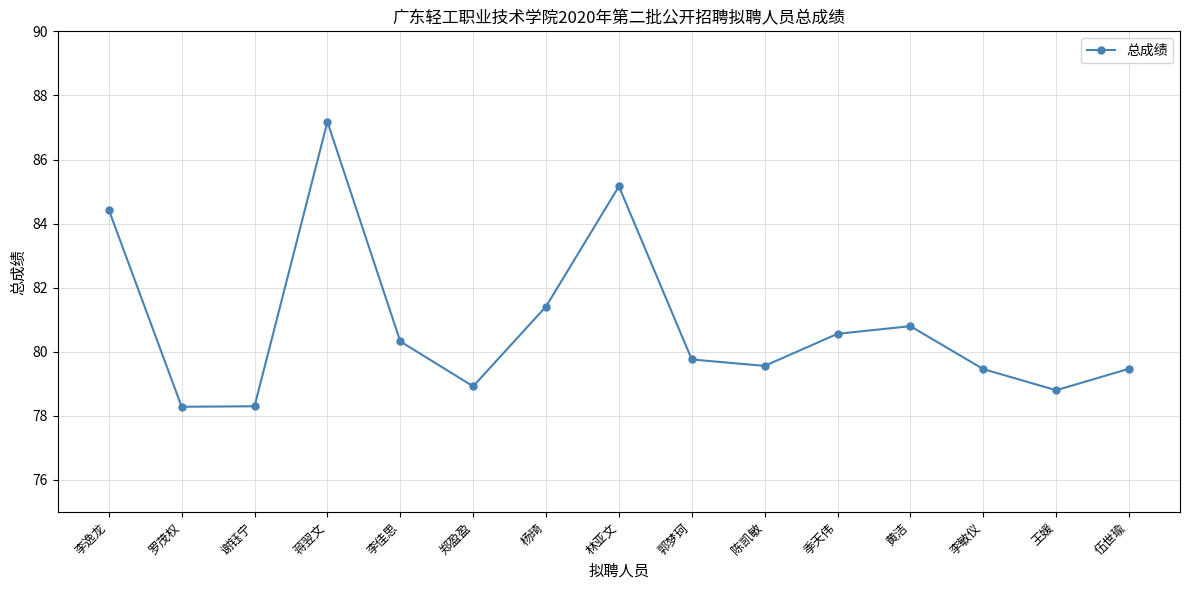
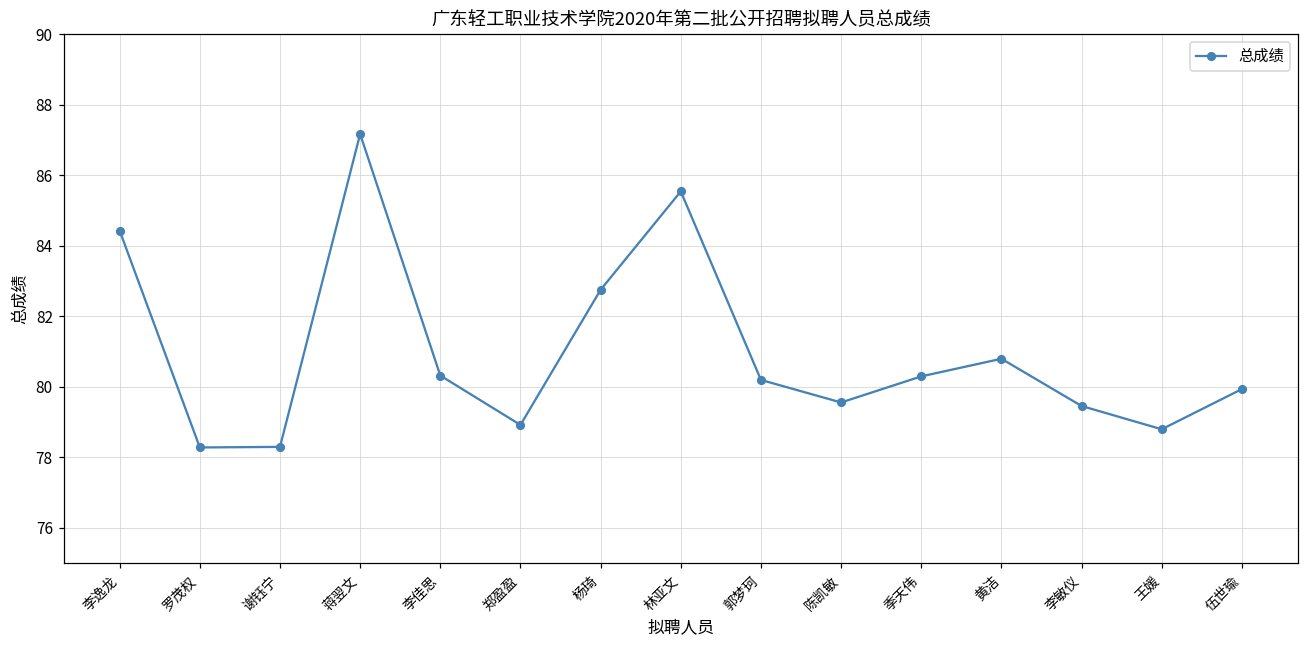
杨琦: 81.4 -> 82.8
林亚文: 85.2 -> 85.5
郭梦珂: 79.8 -> 80.2
季天伟: 80.6 -> 80.3
伍世瑜: 79.5 -> 79.9
